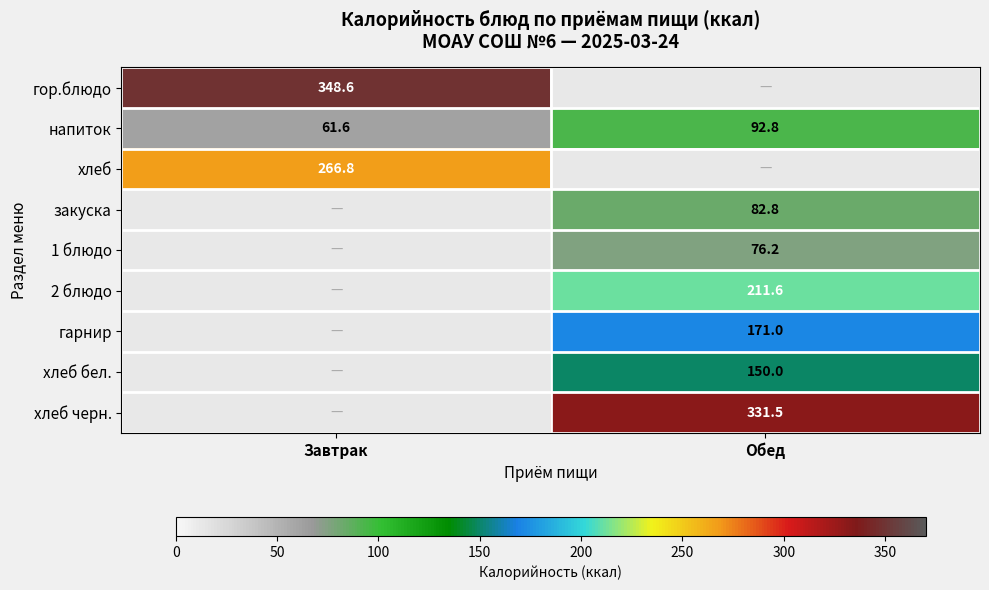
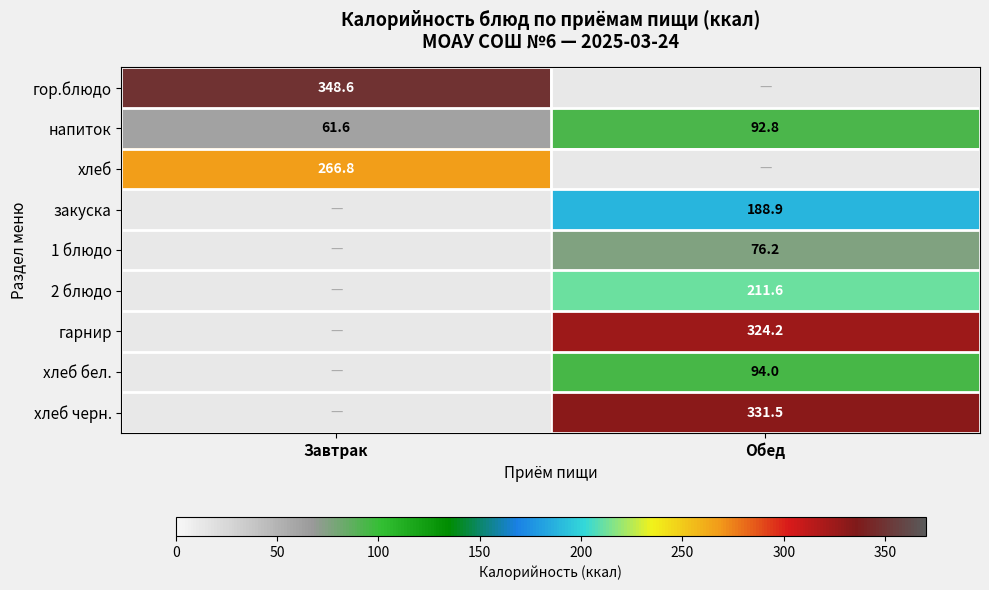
закуска, Обед: 82.8 -> 188.9
гарнир, Обед: 171.0 -> 324.2
хлеб бел., Обед: 150.0 -> 94.0
